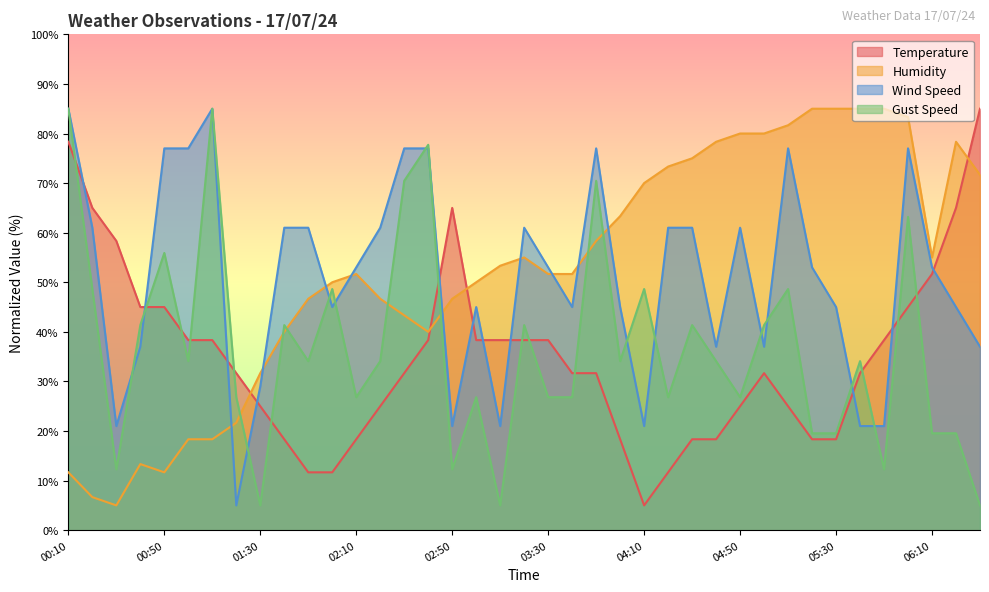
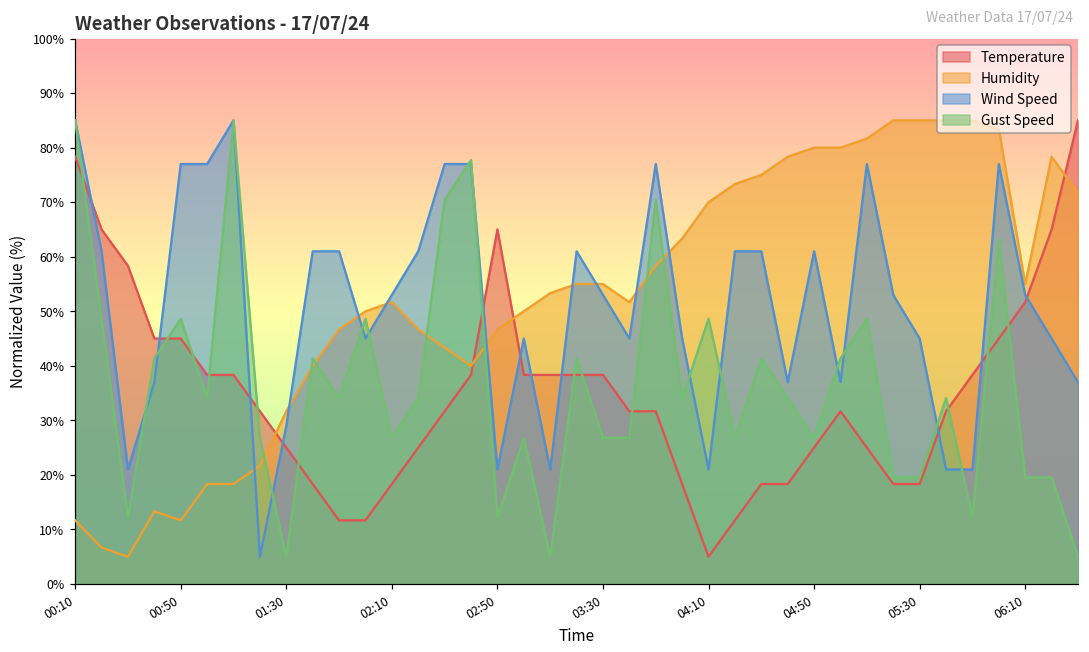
Gust Speed, 00:50: 56% -> 49%
Humidity, 03:30: 52% -> 55%
